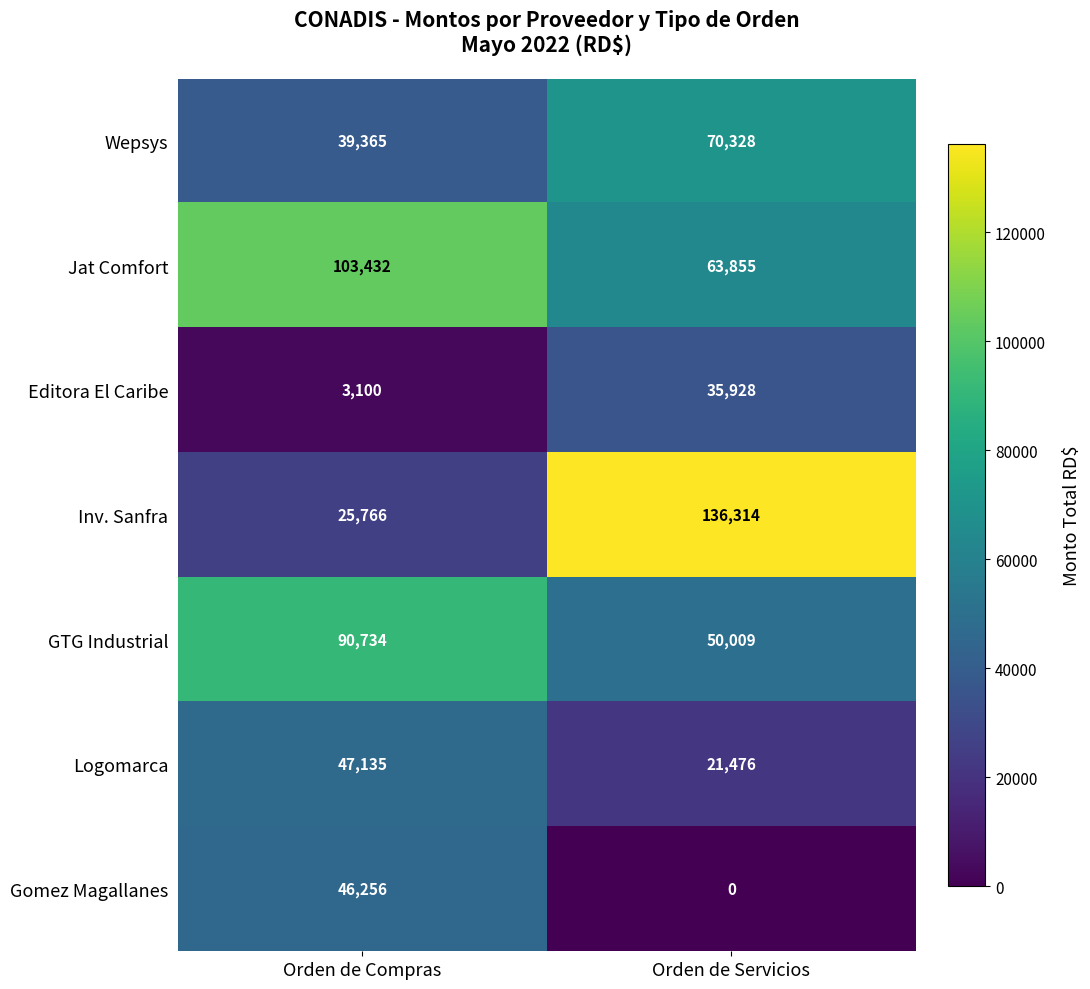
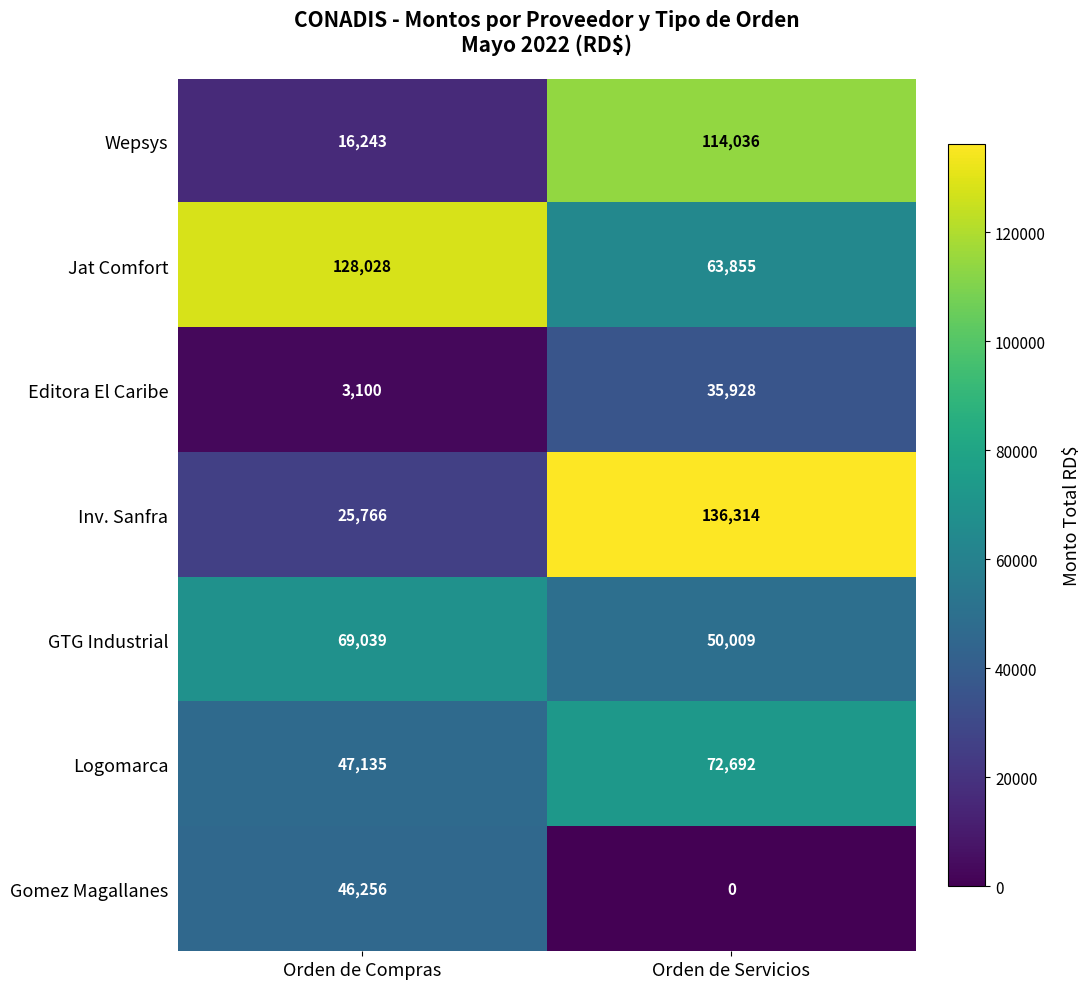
Wepsys, Orden de Compras: 39,365 -> 16,243
Wepsys, Orden de Servicios: 70,328 -> 114,036
Jat Comfort, Orden de Compras: 103,432 -> 128,028
GTG Industrial, Orden de Compras: 90,734 -> 69,039
Logomarca, Orden de Servicios: 21,476 -> 72,692
